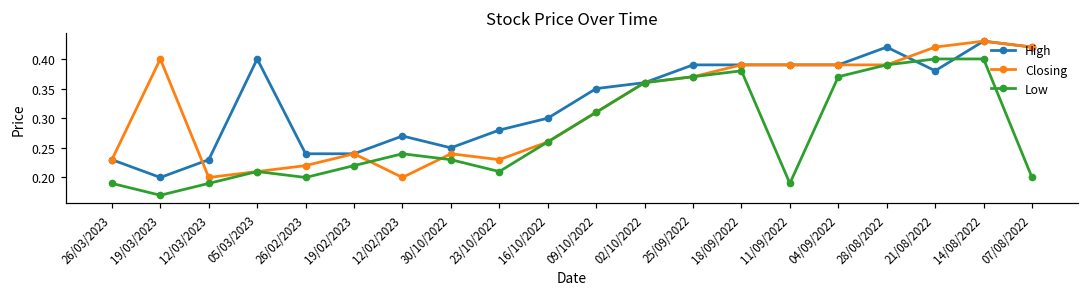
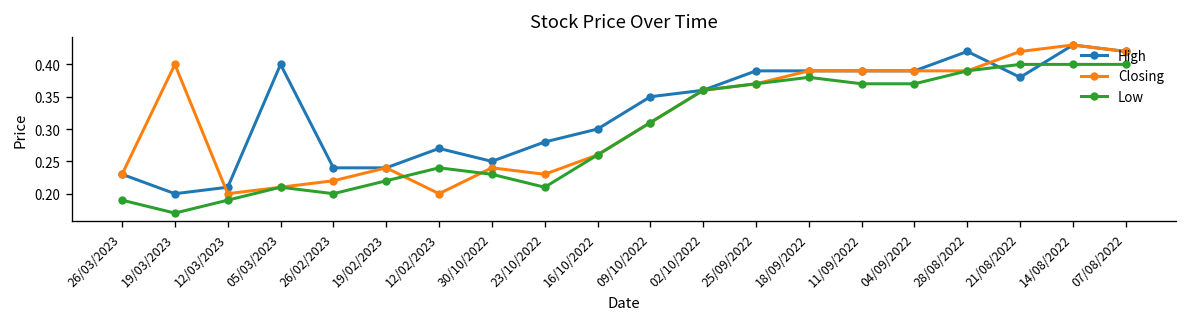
High, 12/03/2023: 0.23 -> 0.21
Low, 11/09/2022: 0.19 -> 0.37
Low, 07/08/2022: 0.2 -> 0.4
